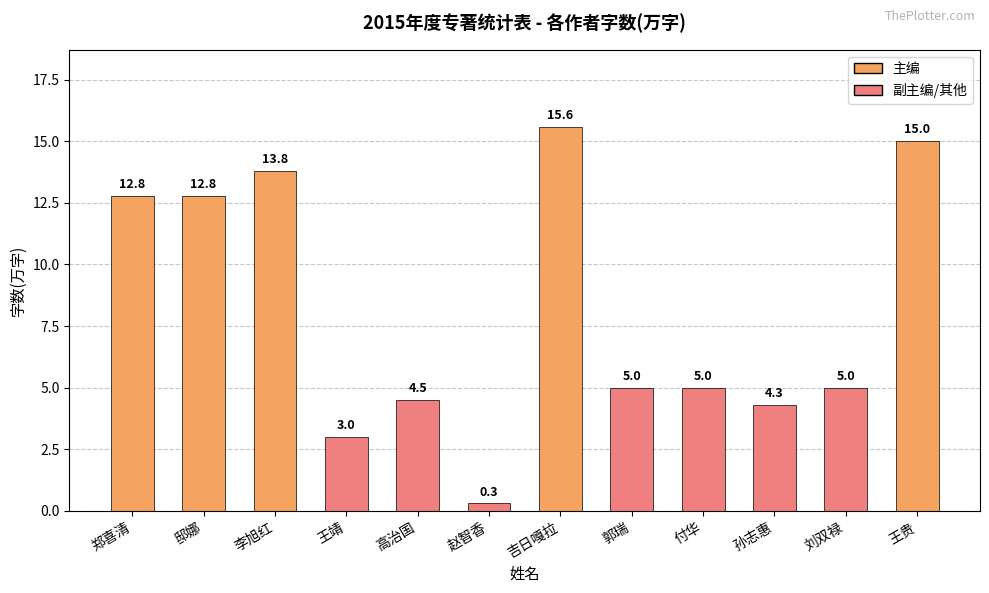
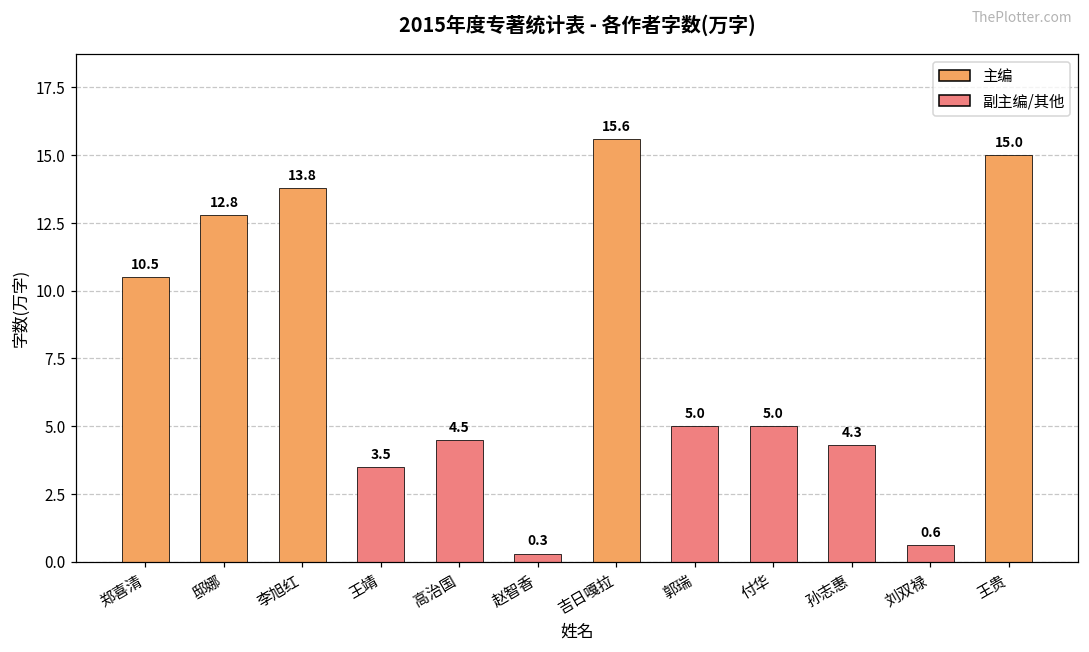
郑喜清: 12.8 -> 10.5
王靖: 3.0 -> 3.5
刘双禄: 5.0 -> 0.6
